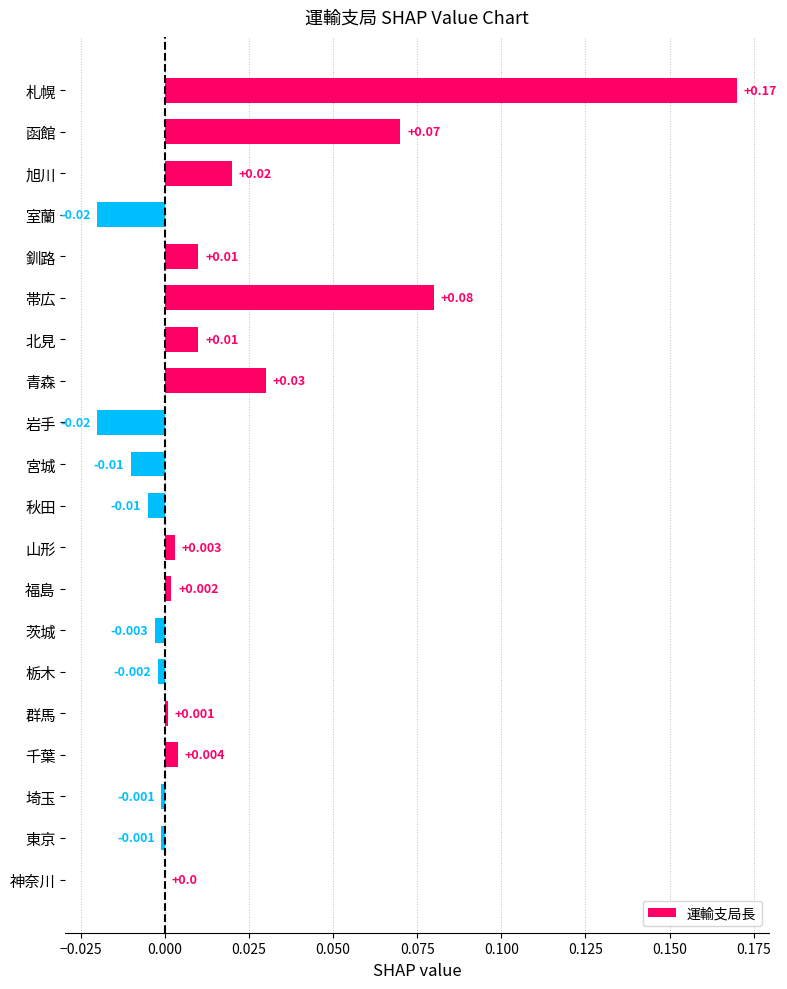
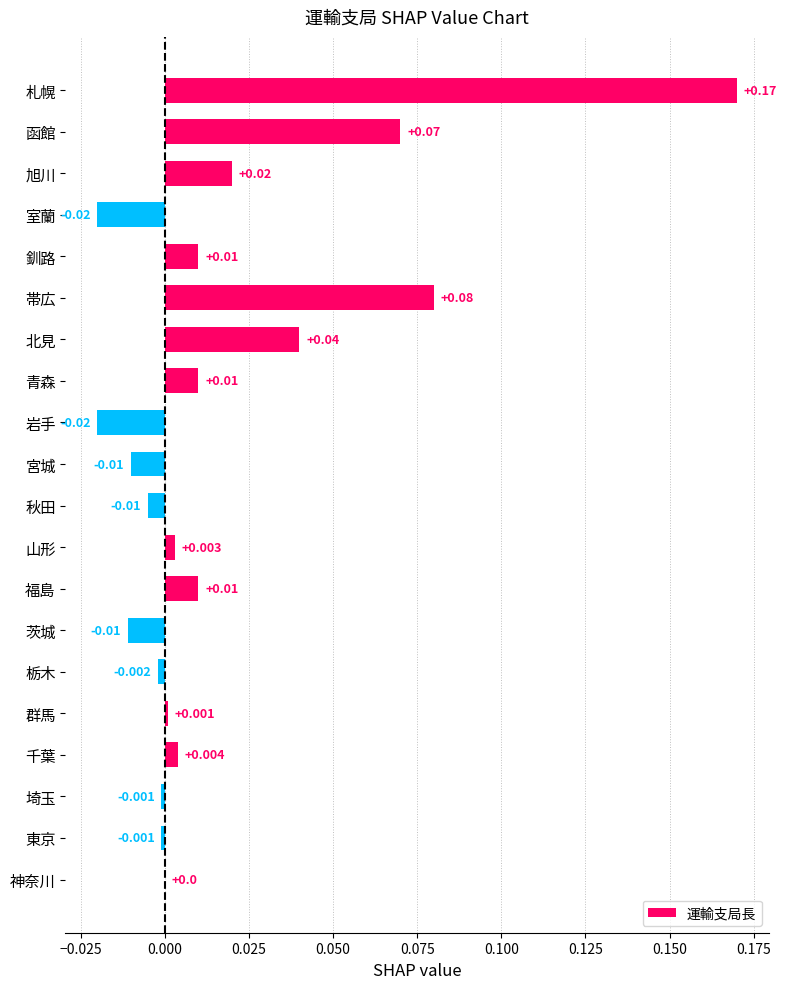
北見: +0.01 -> +0.04
青森: +0.03 -> +0.01
福島: +0.002 -> +0.01
茨城: -0.003 -> -0.01
